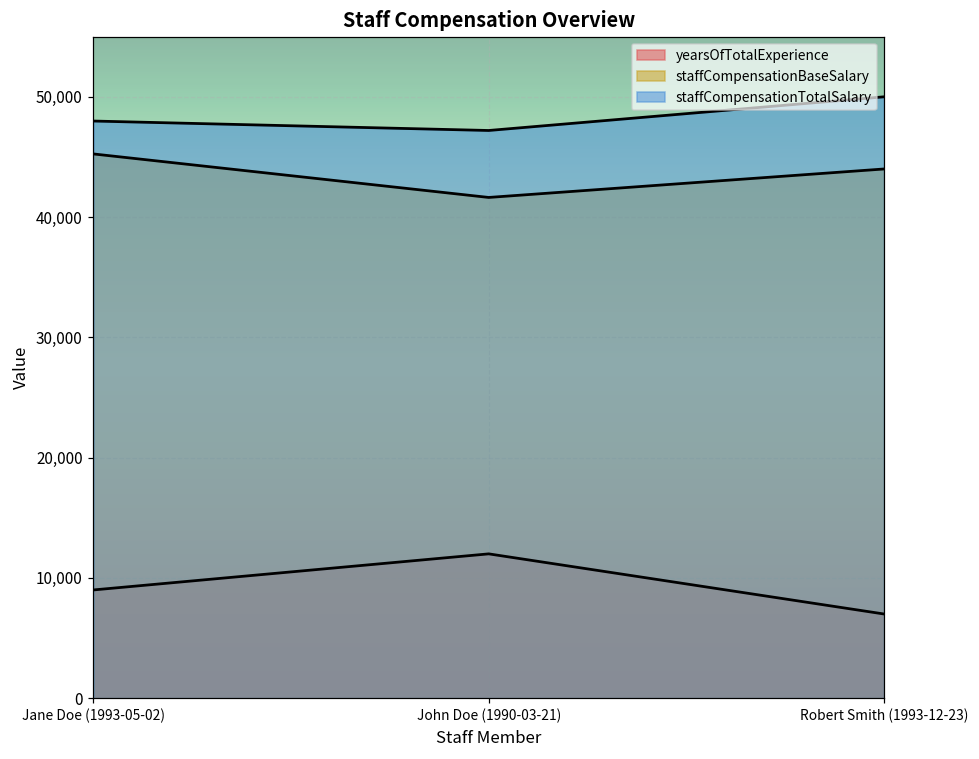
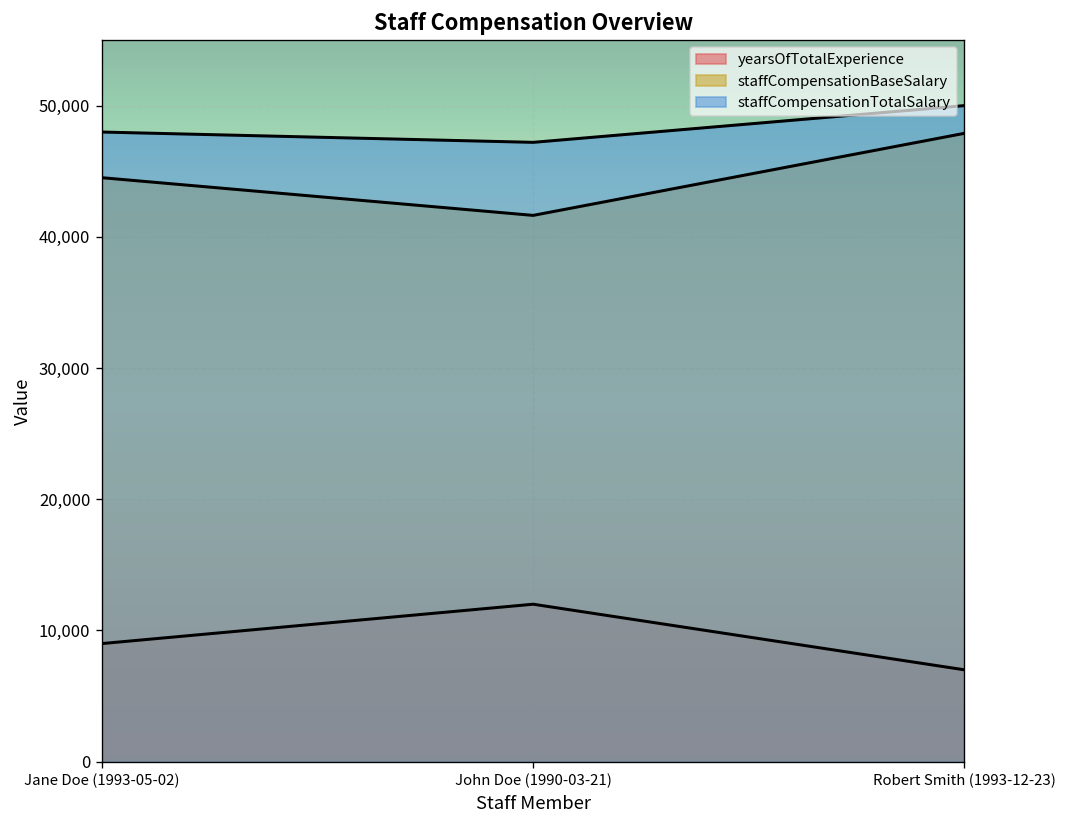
staffCompensationBaseSalary, Jane Doe (1993-05-02): 45,300 -> 44,500
staffCompensationBaseSalary, Robert Smith (1993-12-23): 44,000 -> 47,900
